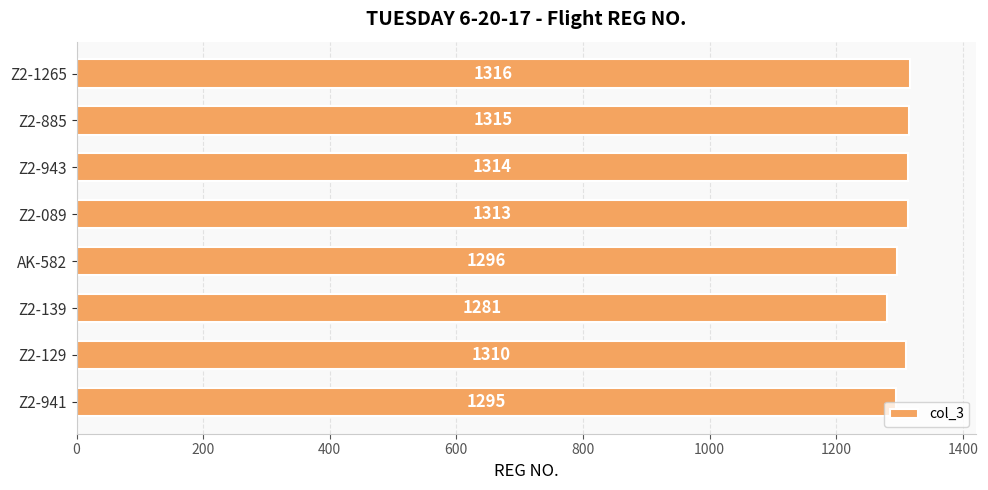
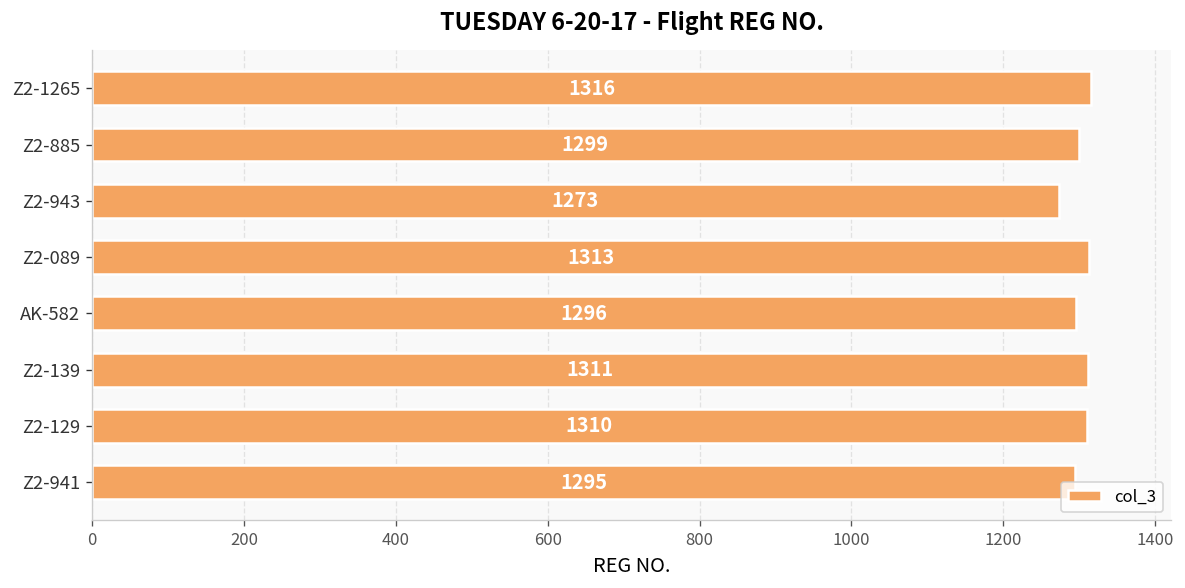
Z2-885: 1315 -> 1299
Z2-943: 1314 -> 1273
Z2-139: 1281 -> 1311
